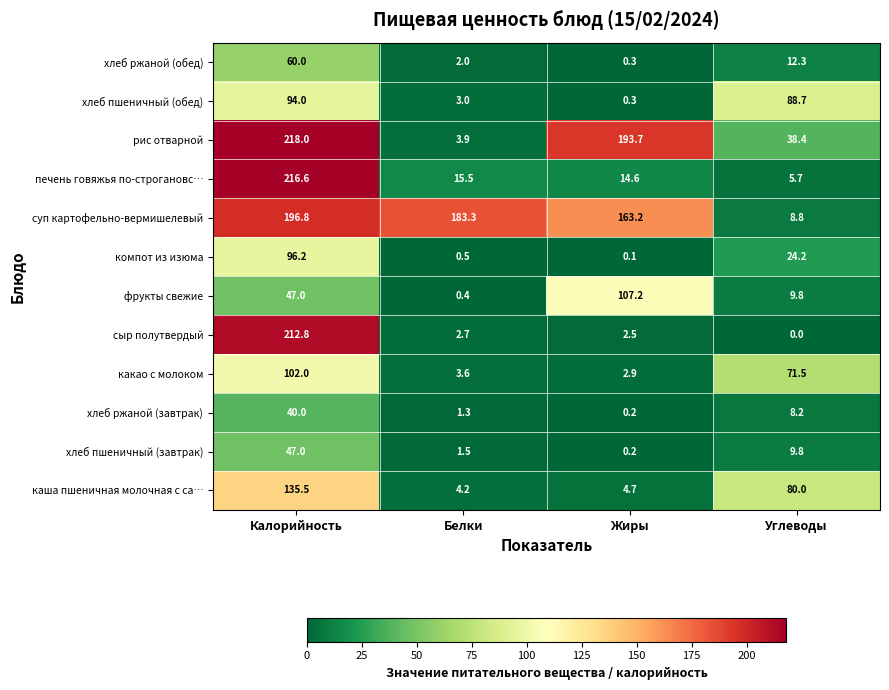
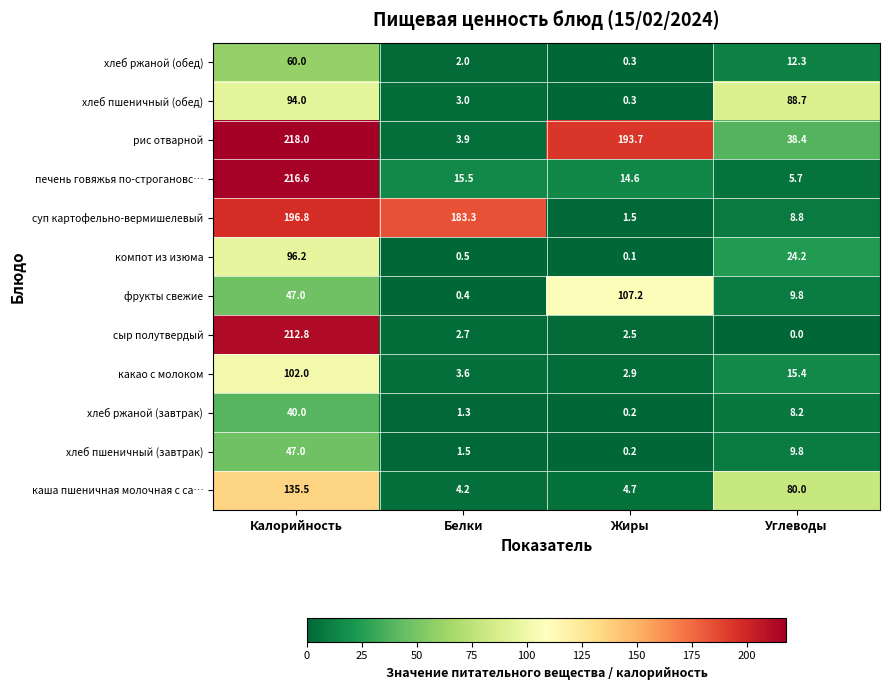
суп картофельно-вермишелевый, Жиры: 163.2 -> 1.5
какао с молоком, Углеводы: 71.5 -> 15.4
